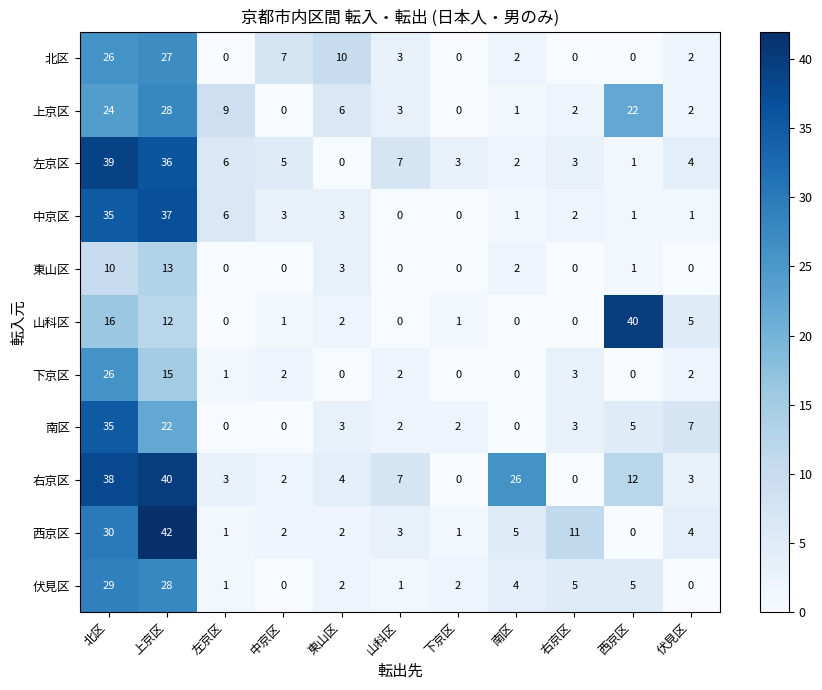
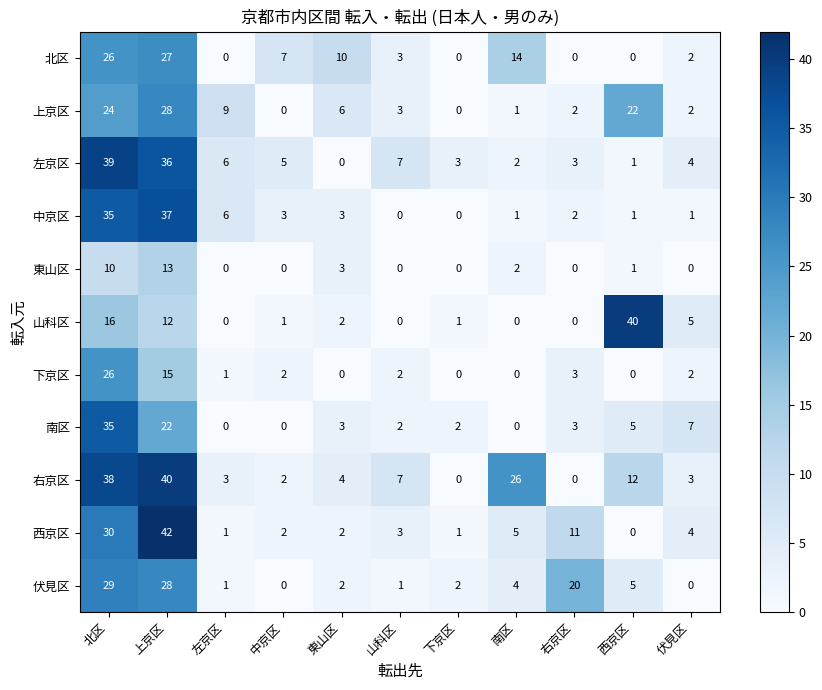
北区, 南区: 2 -> 14
伏見区, 右京区: 5 -> 20
